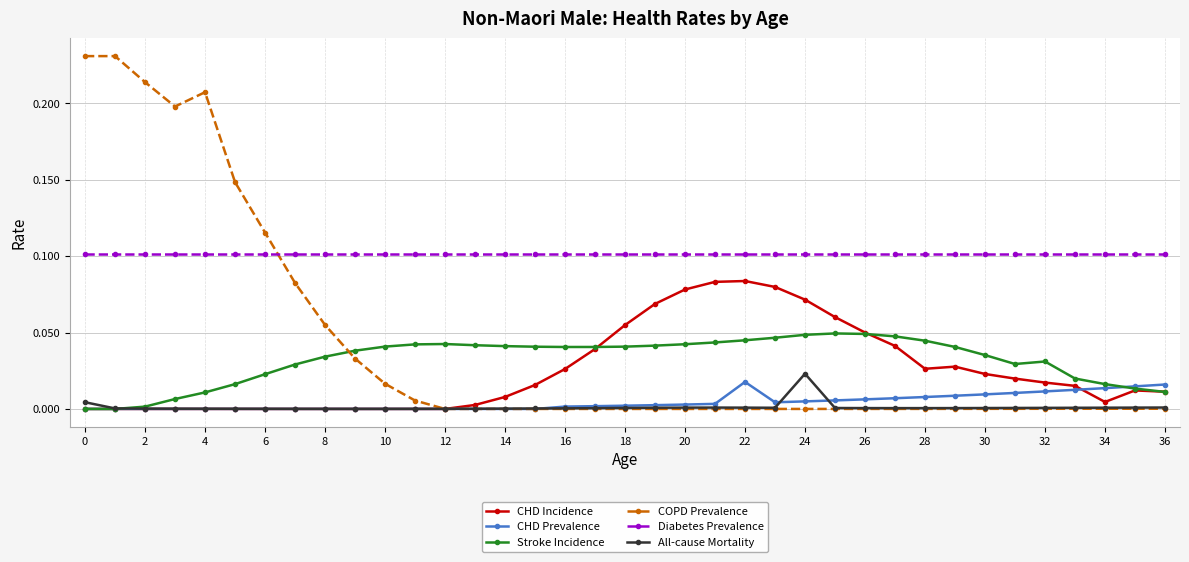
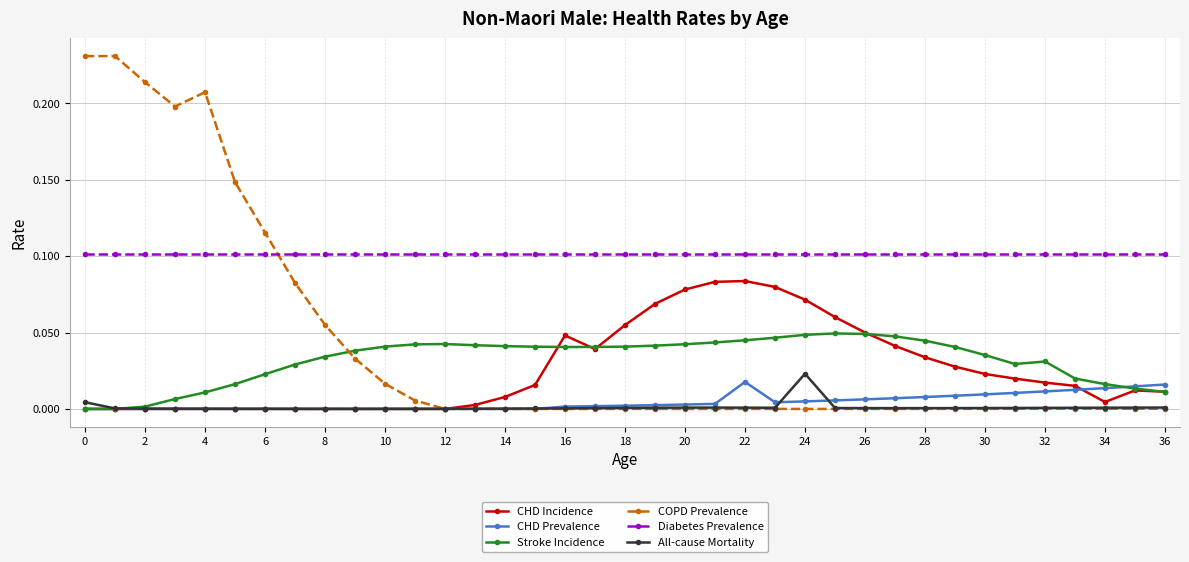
CHD Incidence, 16: 0.026 -> 0.048
CHD Incidence, 28: 0.026 -> 0.034
